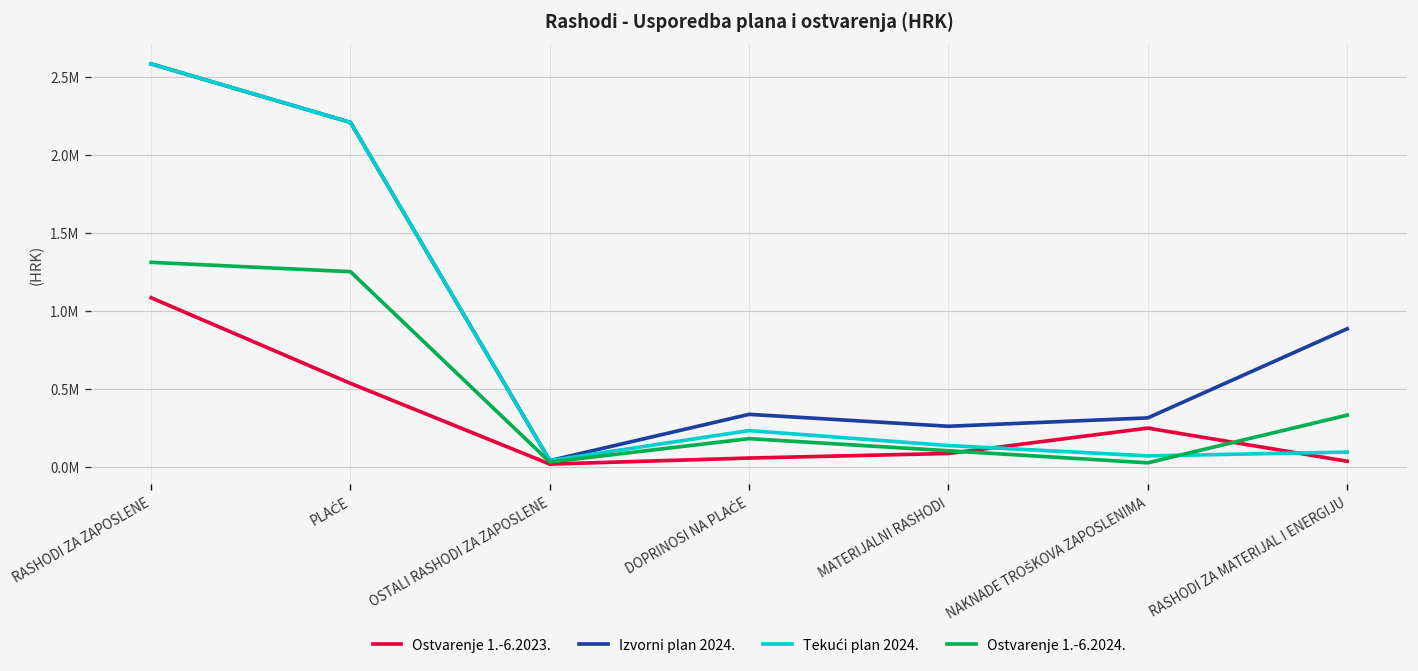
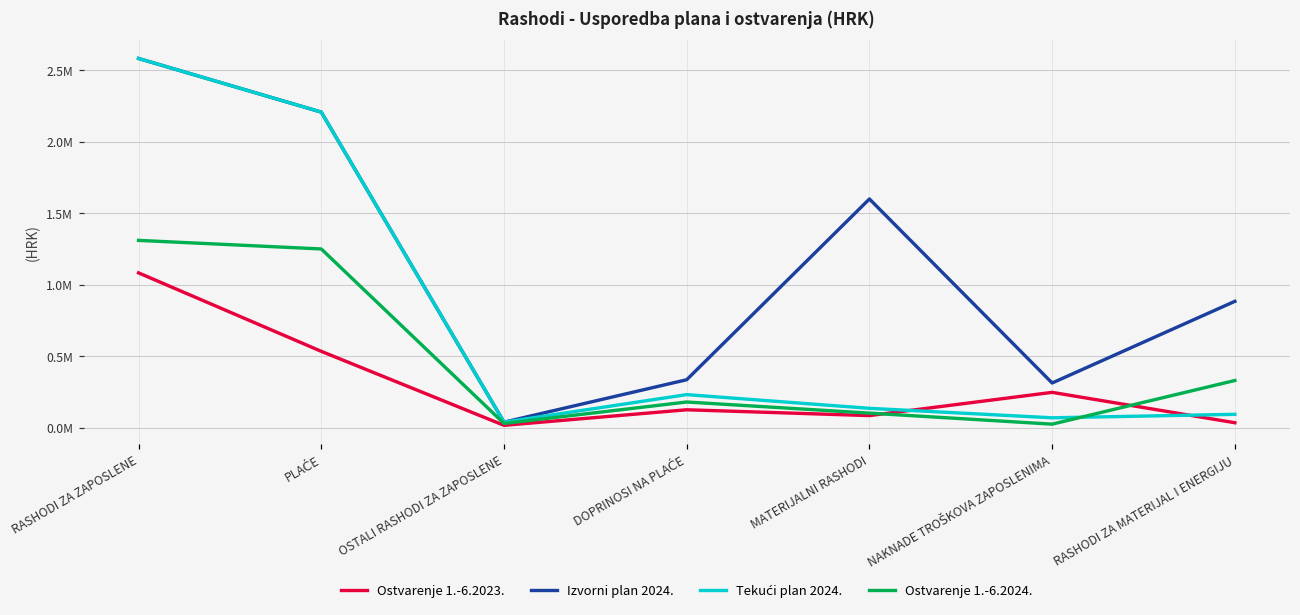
Ostvarenje 1.-6.2023., DOPRINOSI NA PLAĆE: 60000 -> 130000
Izvorni plan 2024., MATERIJALNI RASHODI: 260000 -> 1600000
